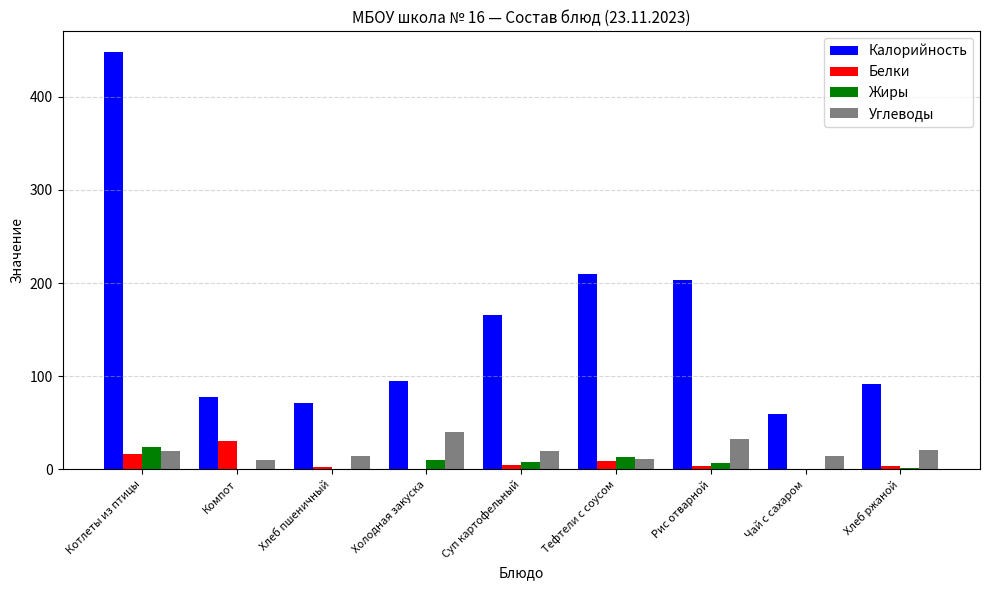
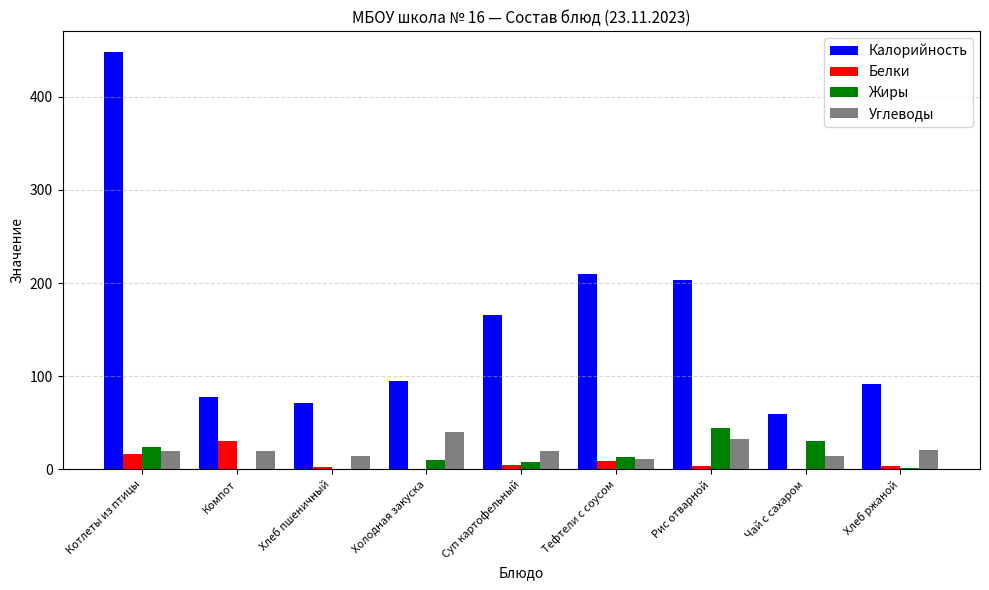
Углеводы, Компот: 10 -> 20
Жиры, Рис отварной: 10 -> 40
Жиры, Чай с сахаром: 0 -> 30
